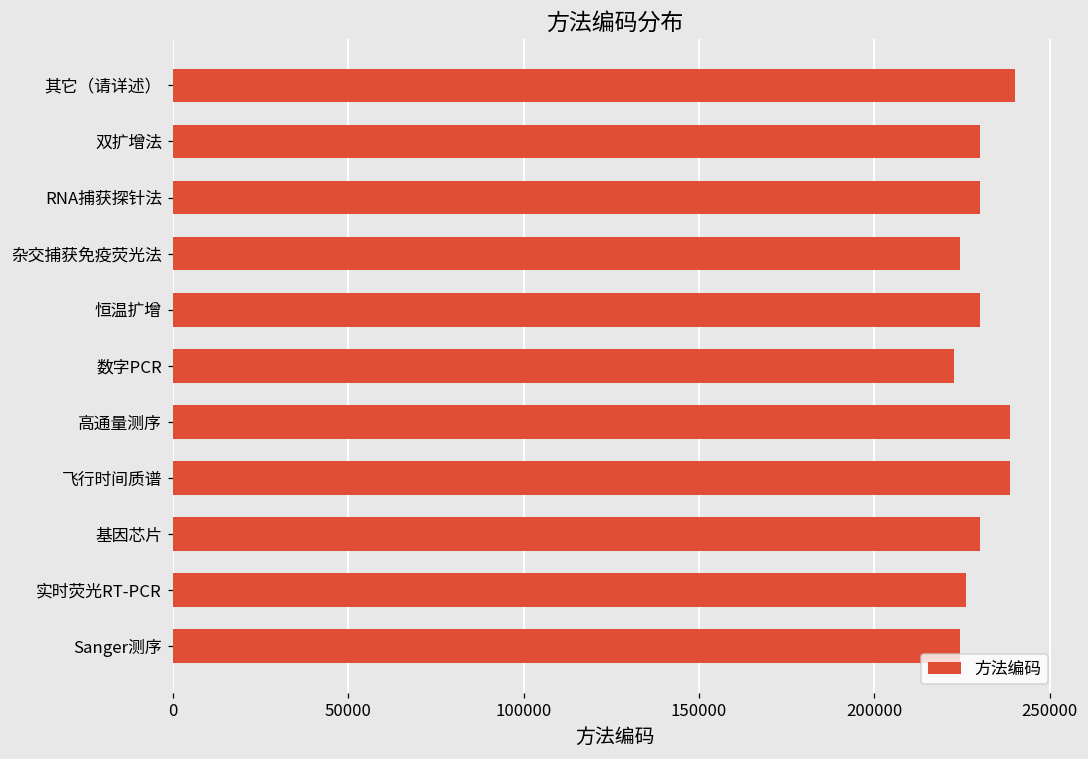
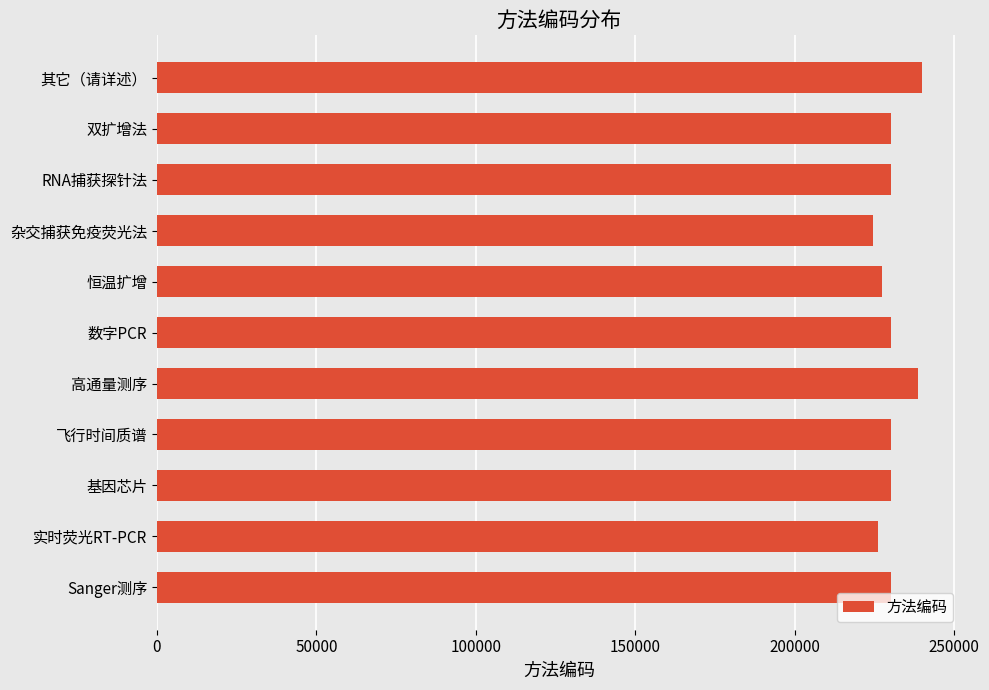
恒温扩增: 230000 -> 227000
数字PCR: 223000 -> 230000
飞行时间质谱: 239000 -> 230000
Sanger测序: 224000 -> 230000
